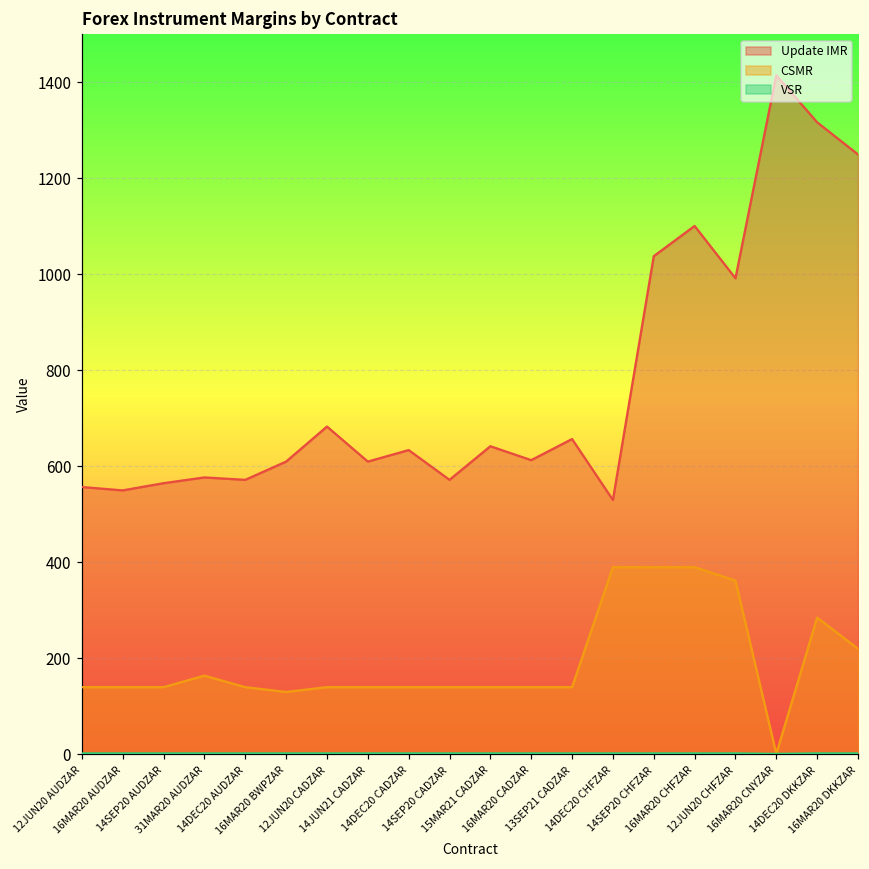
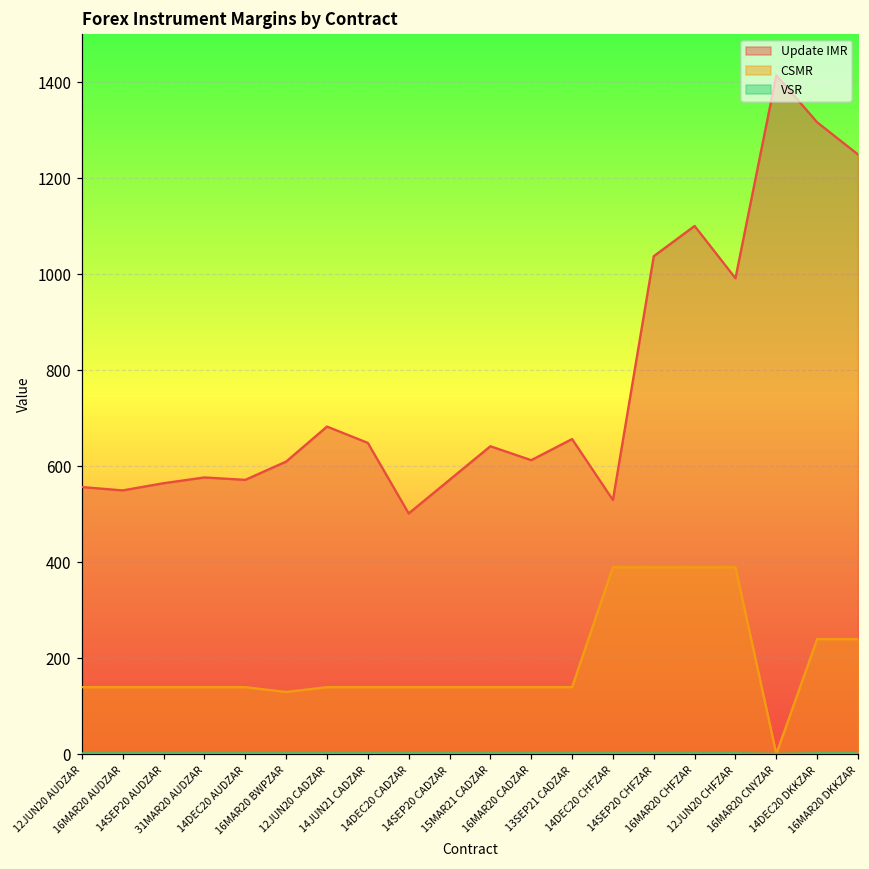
CSMR, 31MAR20 AUDZAR: 160 -> 140
Update IMR, 14JUN21 CADZAR: 610 -> 650
Update IMR, 14DEC20 CADZAR: 630 -> 500
CSMR, 12JUN20 CHFZAR: 360 -> 390
CSMR, 14DEC20 DKKZAR: 290 -> 240
CSMR, 16MAR20 DKKZAR: 220 -> 240
